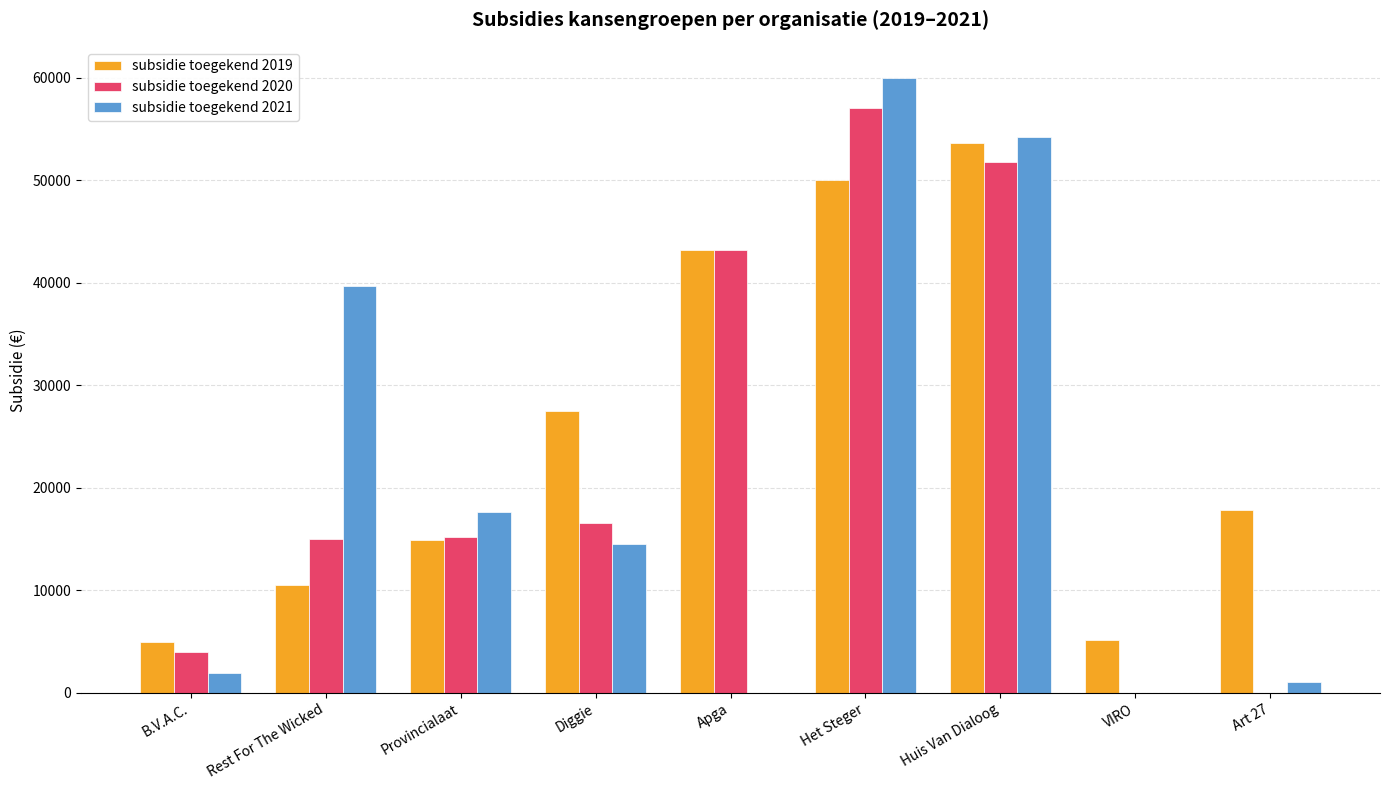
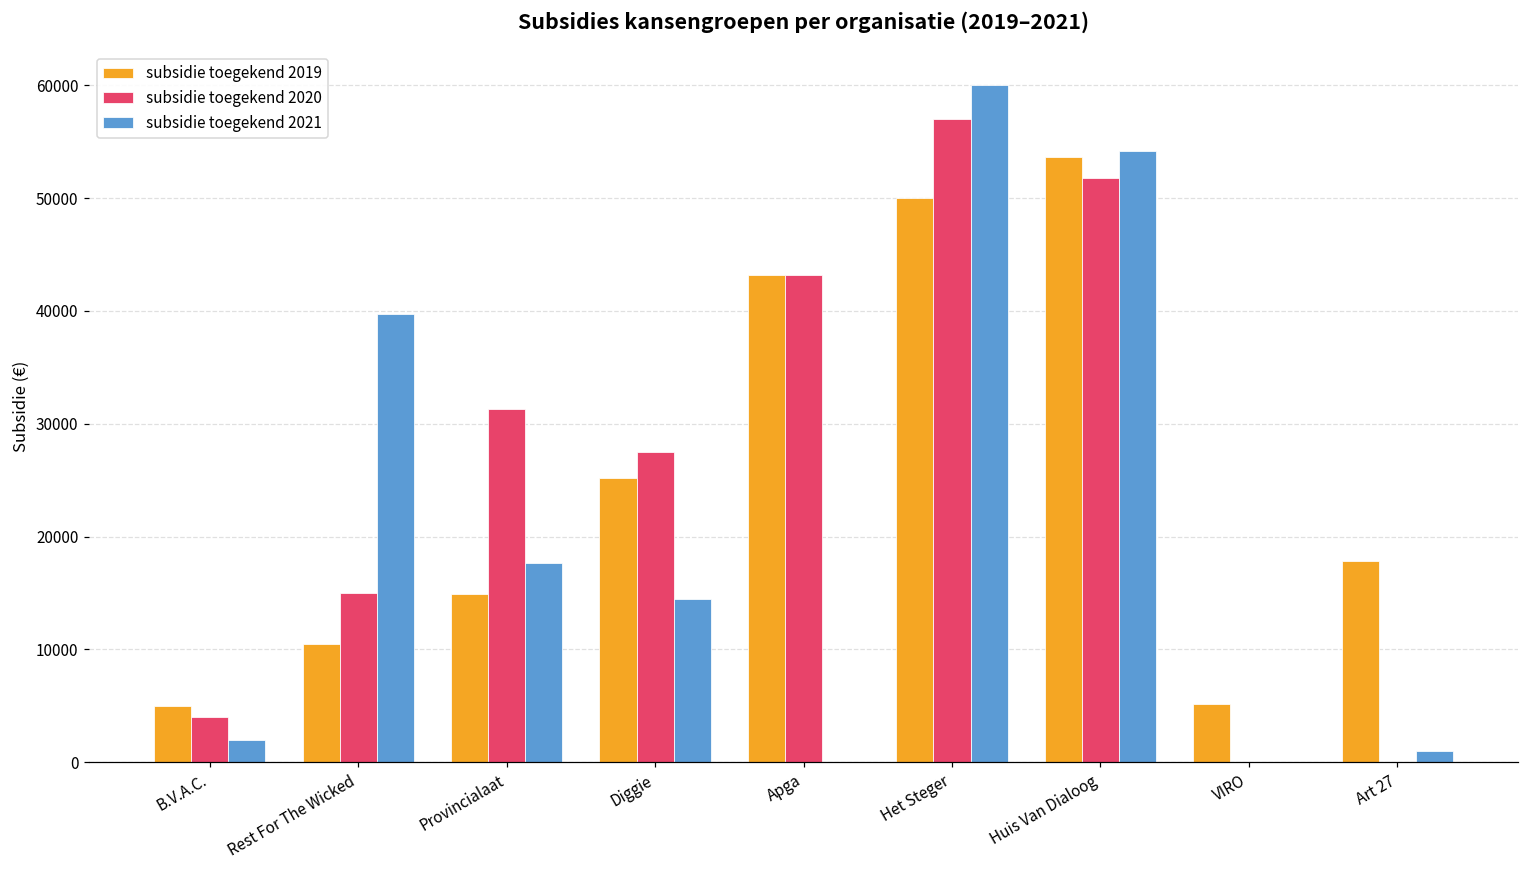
subsidie toegekend 2020, Provincialaat: 15200 -> 31300
subsidie toegekend 2019, Diggie: 27500 -> 25200
subsidie toegekend 2020, Diggie: 16600 -> 27500
